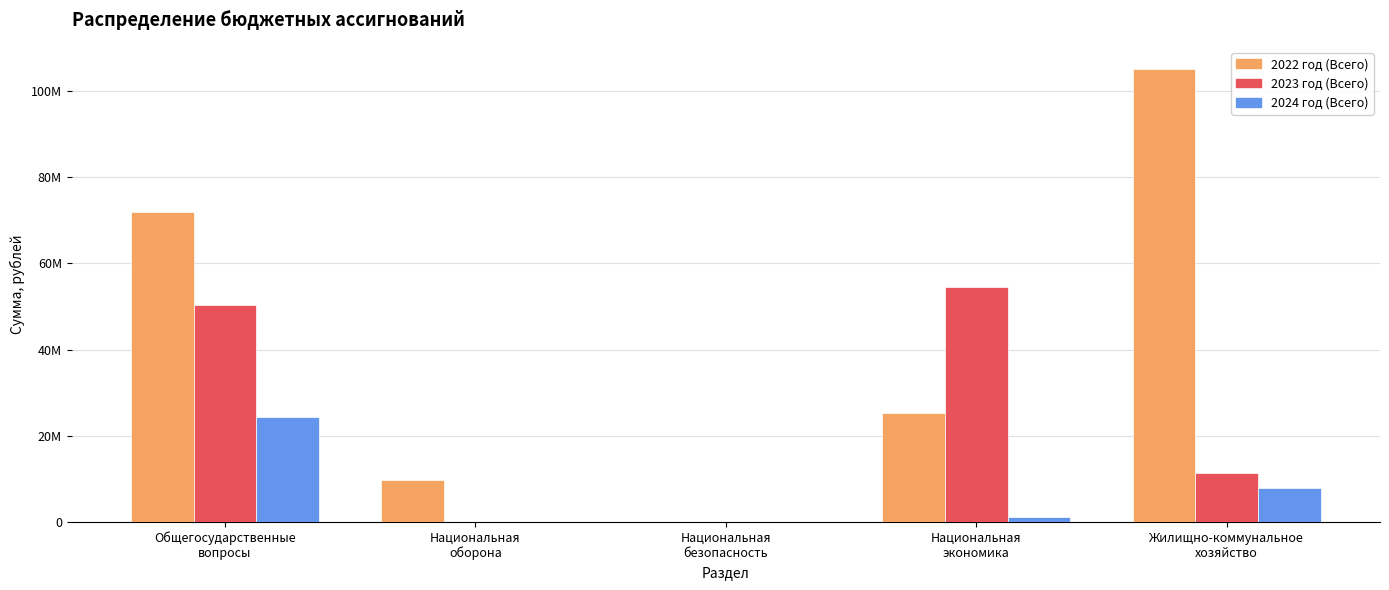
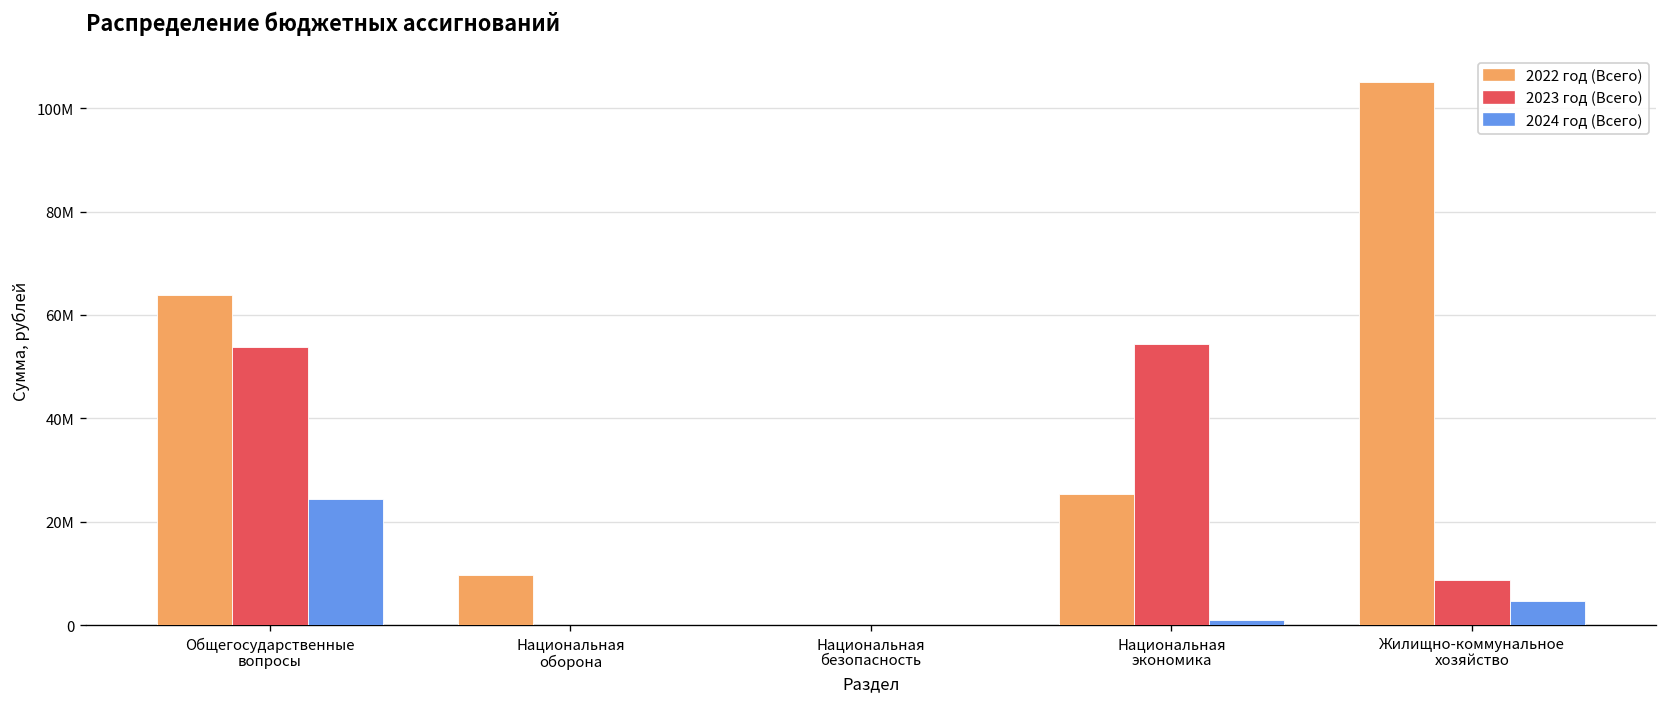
2022 год (Всего), Общегосударственные вопросы: 72000000 -> 64000000
2023 год (Всего), Общегосударственные вопросы: 50000000 -> 54000000
2023 год (Всего), Жилищно-коммунальное хозяйство: 11000000 -> 9000000
2024 год (Всего), Жилищно-коммунальное хозяйство: 8000000 -> 5000000
